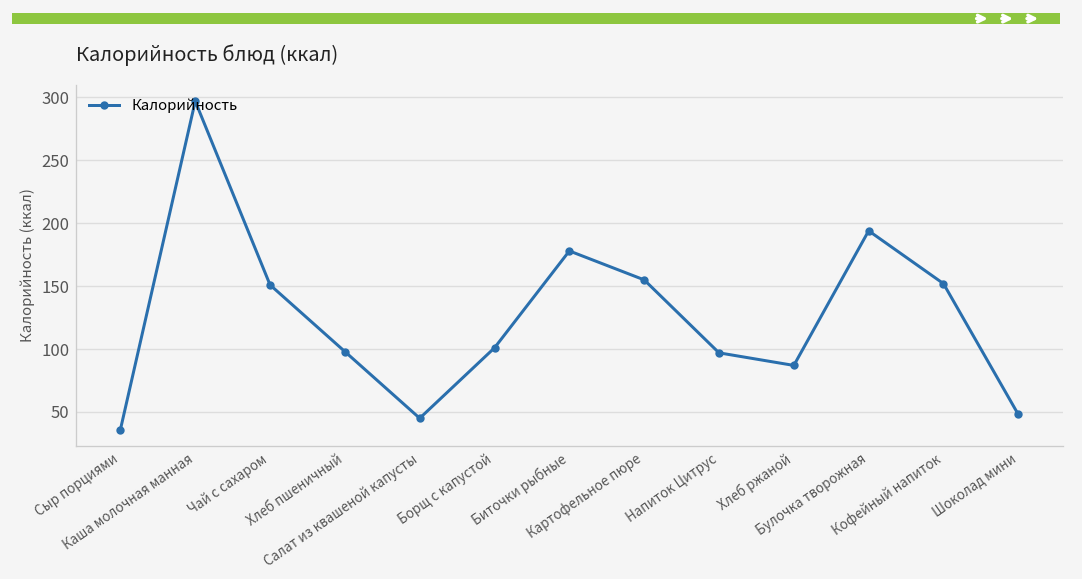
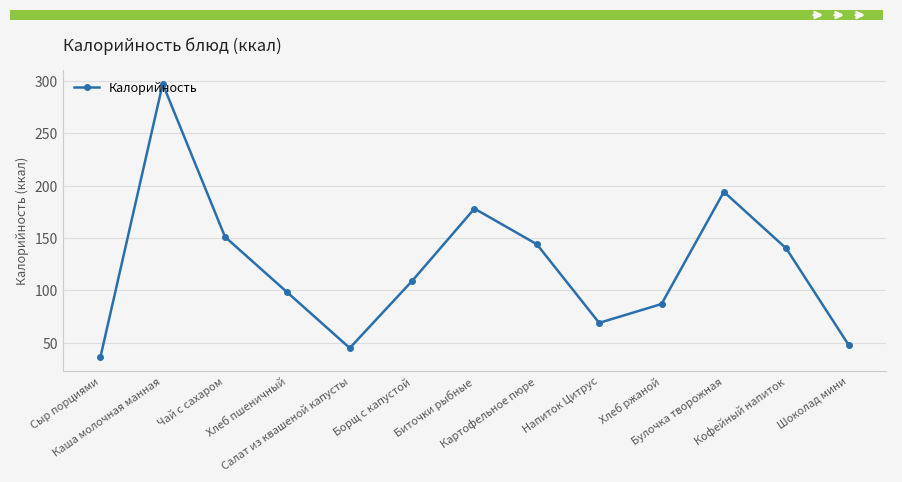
Борщ с капустой: 101 -> 109
Картофельное пюре: 155 -> 144
Напиток Цитрус: 97 -> 69
Кофейный напиток: 152 -> 140
